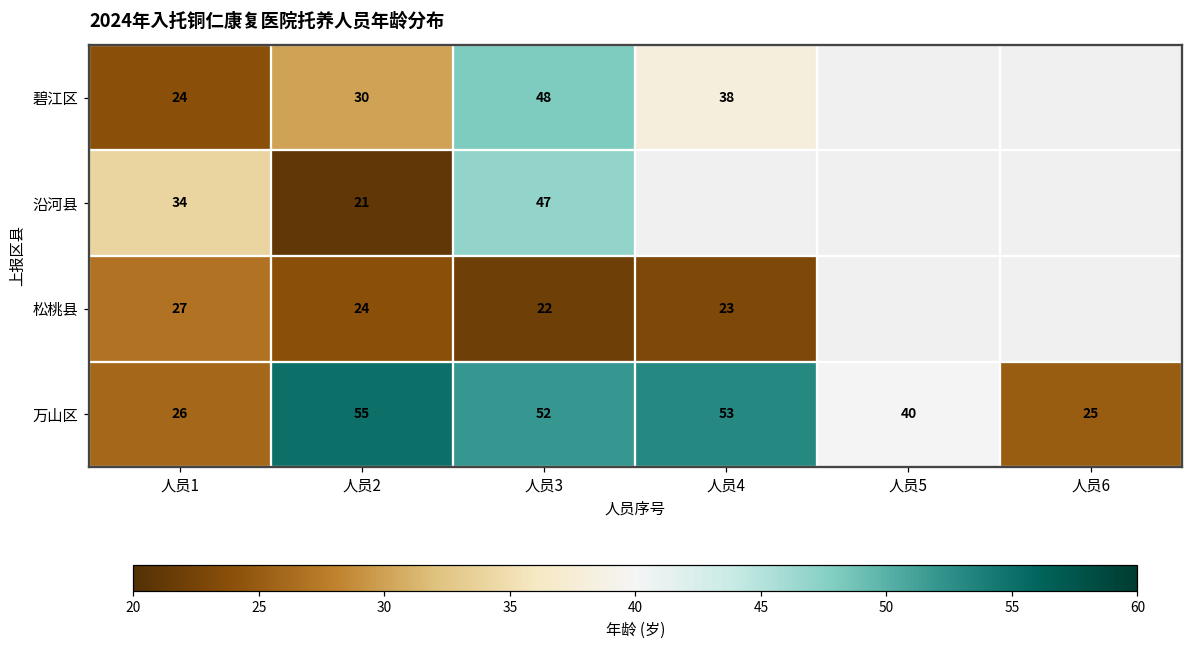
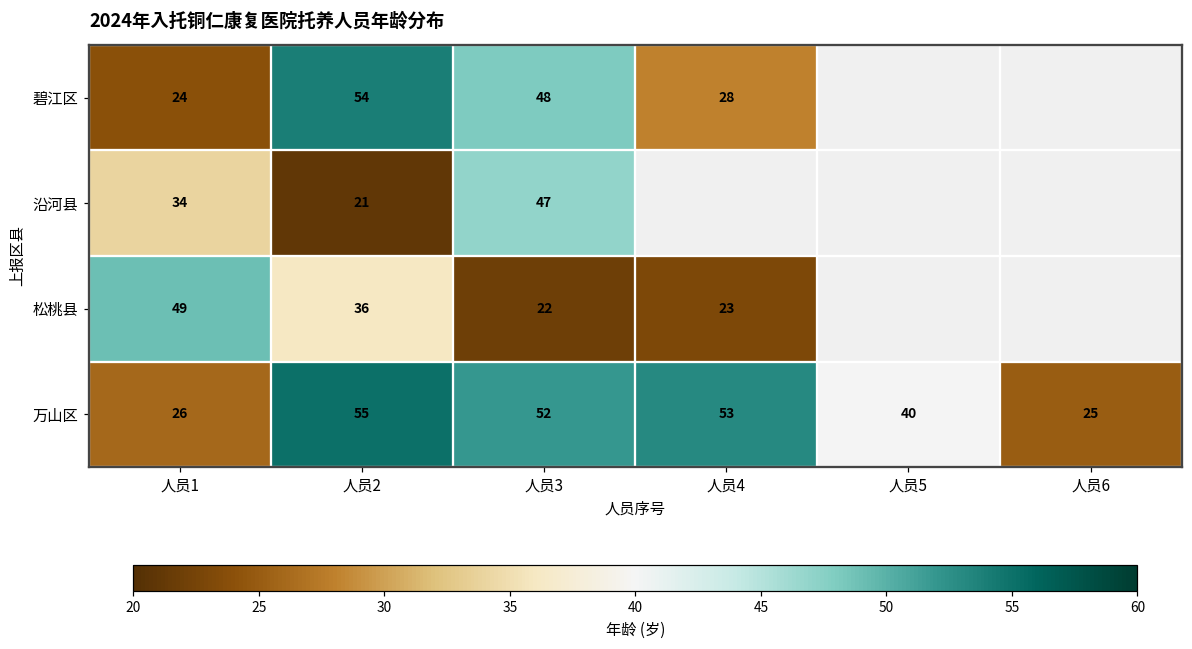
碧江区, 人员2: 30 -> 54
碧江区, 人员4: 38 -> 28
松桃县, 人员1: 27 -> 49
松桃县, 人员2: 24 -> 36
